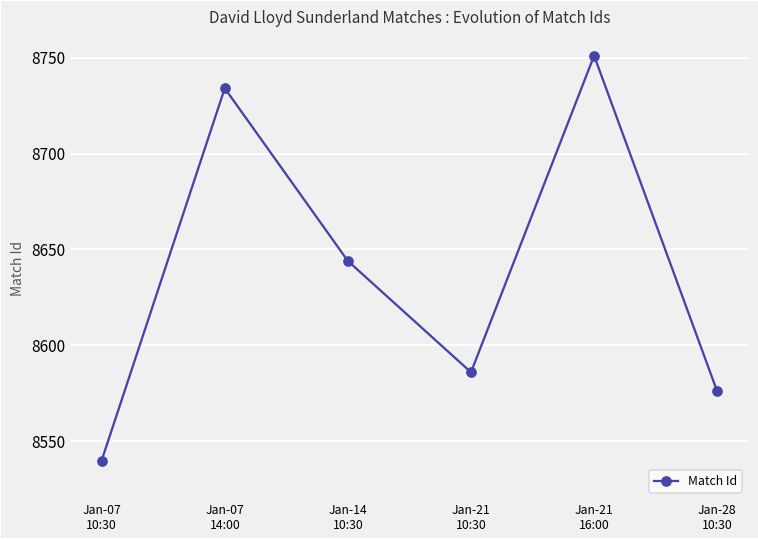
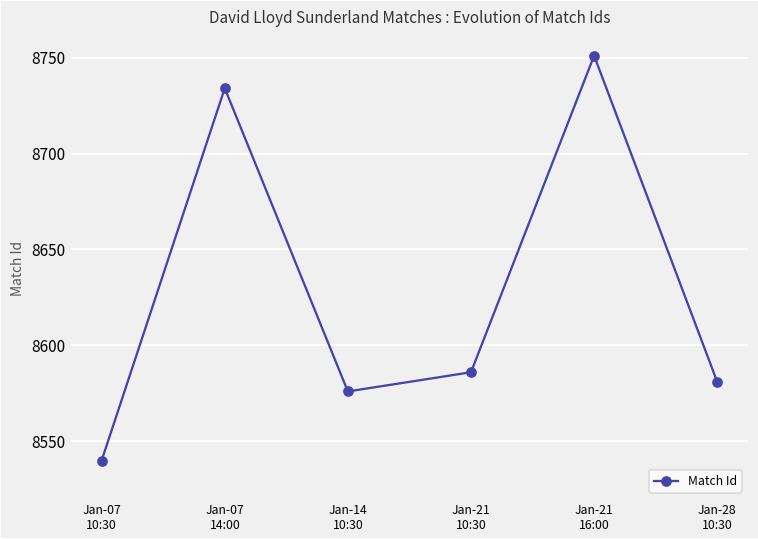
Jan-14 10:30: 8644 -> 8576
Jan-28 10:30: 8576 -> 8581
